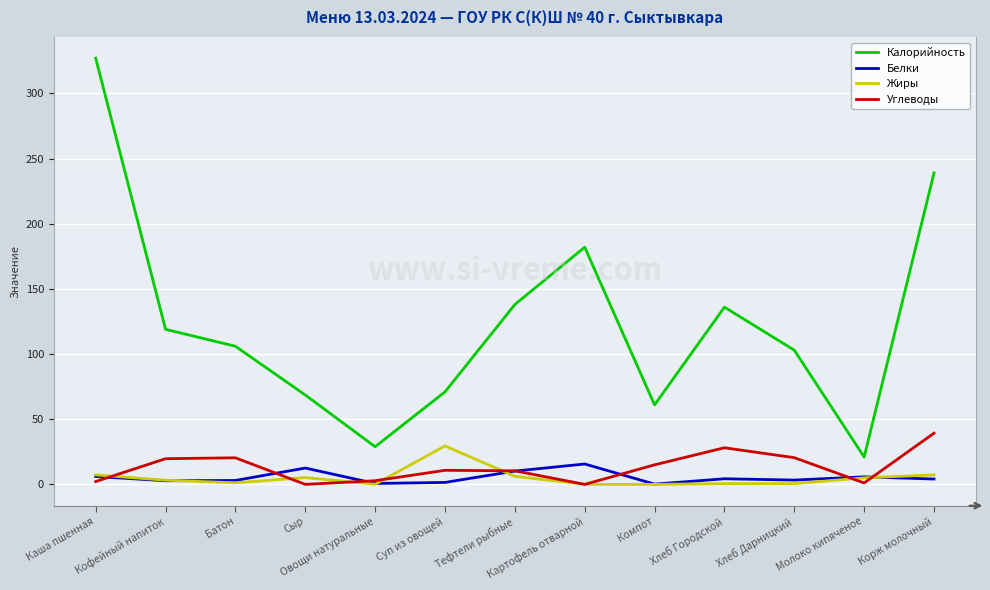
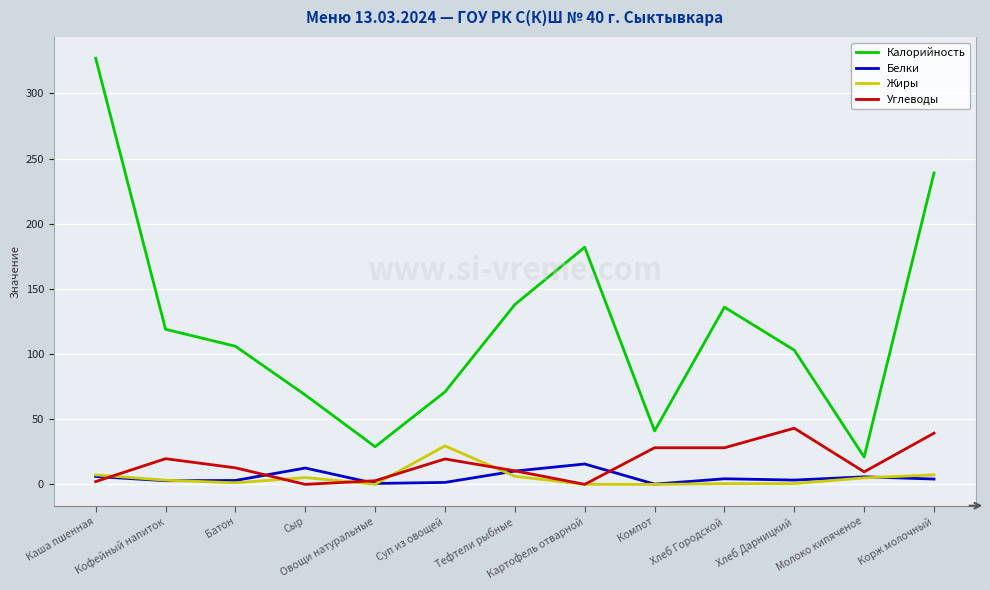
Углеводы, Батон: 20 -> 13
Углеводы, Суп из овощей: 11 -> 20
Калорийность, Компот: 61 -> 41
Углеводы, Компот: 15 -> 28
Углеводы, Хлеб Дарницкий: 21 -> 43
Углеводы, Молоко кипяченое: 1 -> 10
